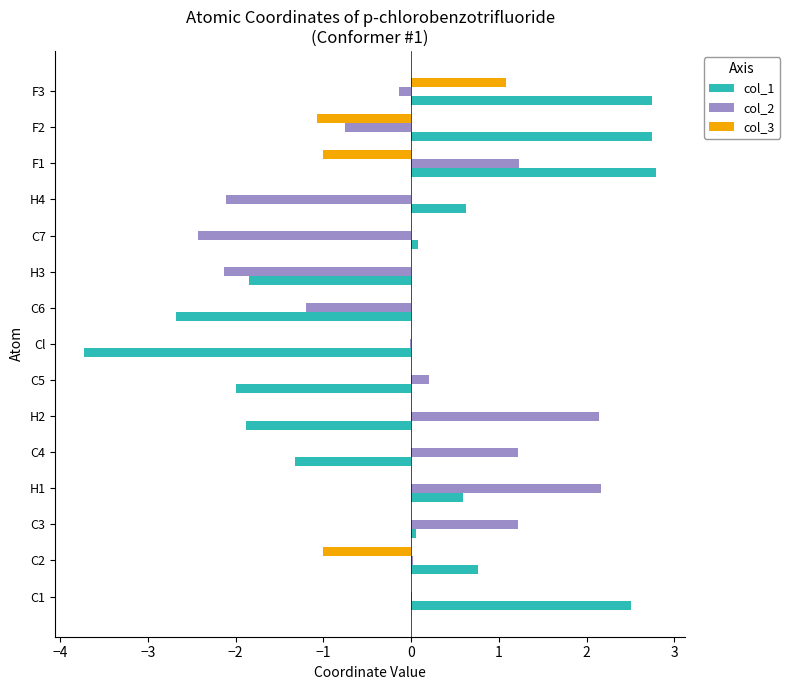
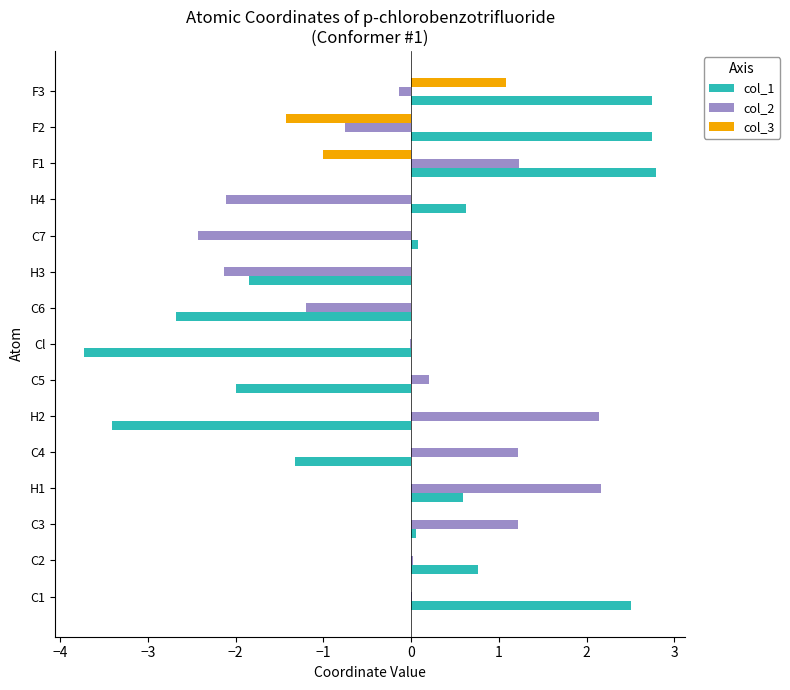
col_3, F2: -1.1 -> -1.4
col_1, H2: -1.9 -> -3.4
col_3, C2: -1 -> 0
